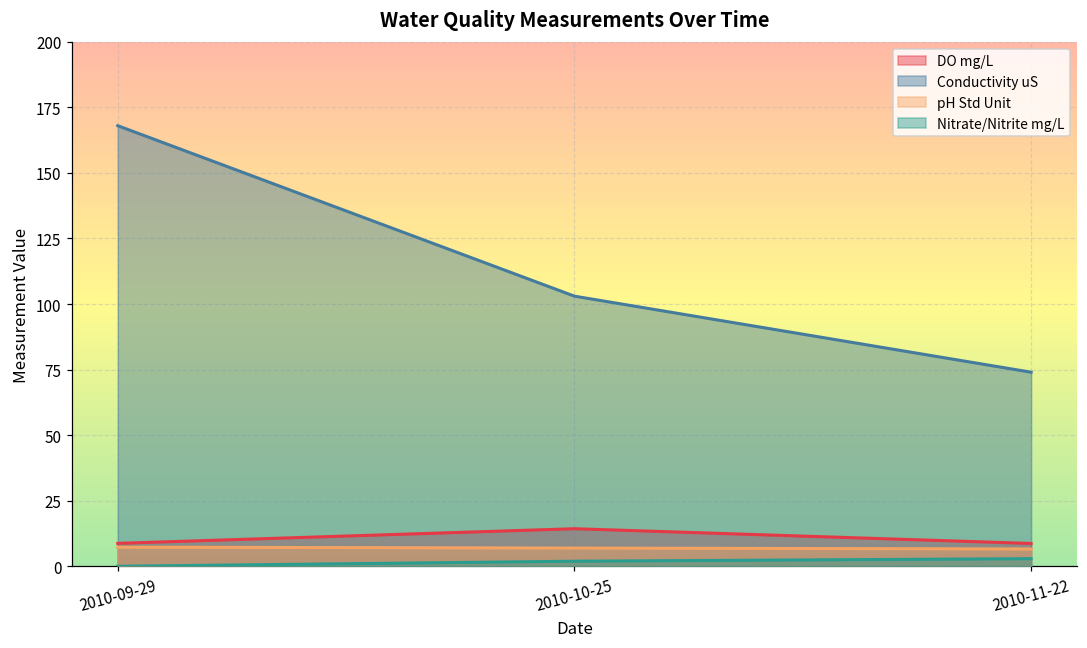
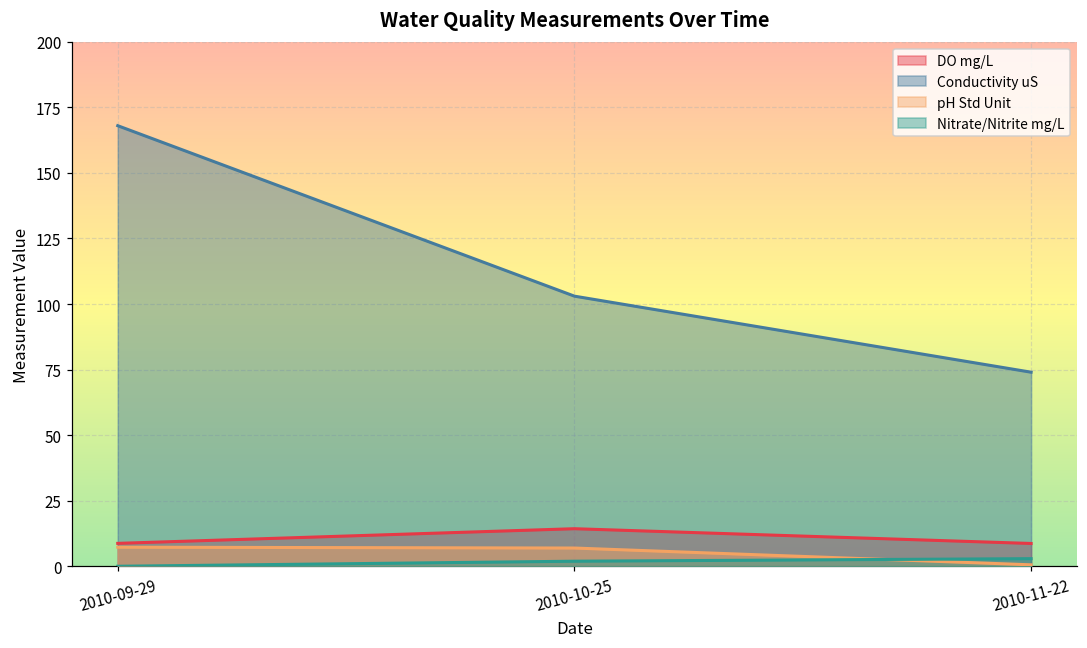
pH Std Unit, 2010-11-22: 7 -> 1
